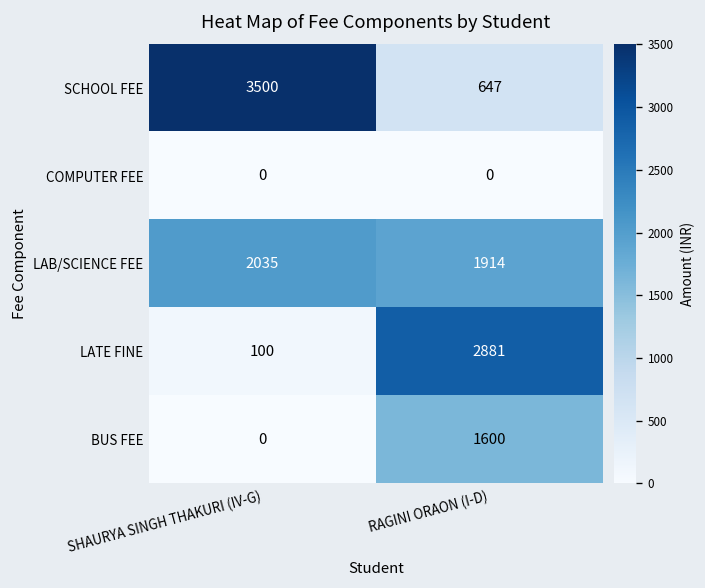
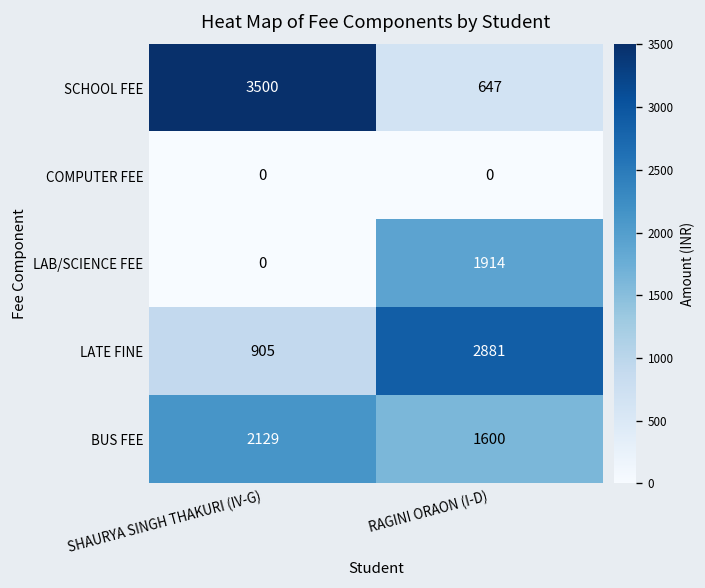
LAB/SCIENCE FEE, SHAURYA SINGH THAKURI (IV-G): 2035 -> 0
LATE FINE, SHAURYA SINGH THAKURI (IV-G): 100 -> 905
BUS FEE, SHAURYA SINGH THAKURI (IV-G): 0 -> 2129
